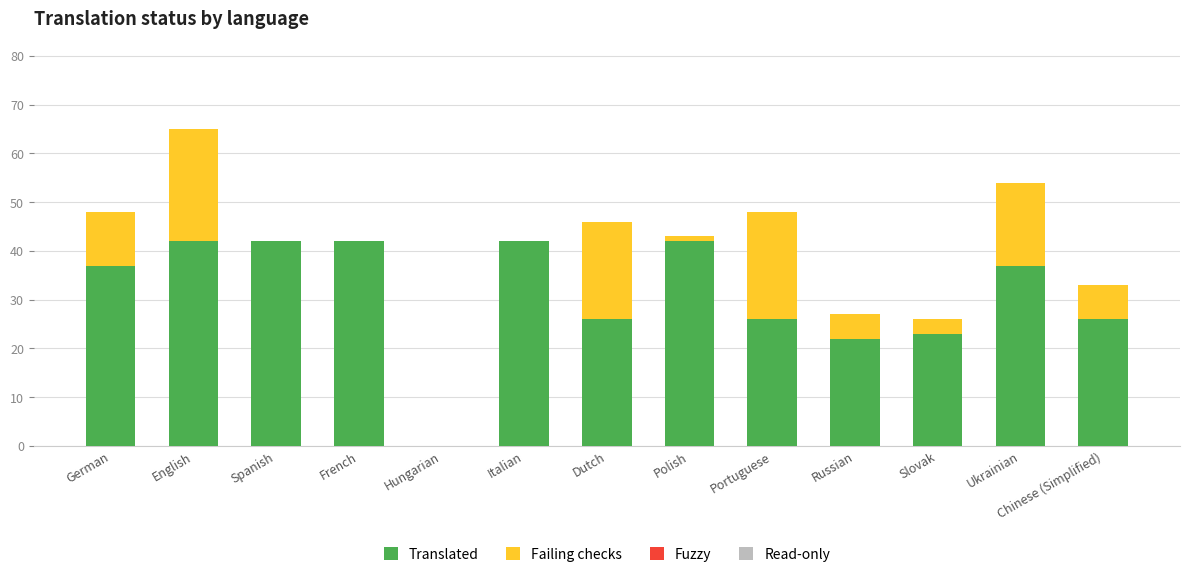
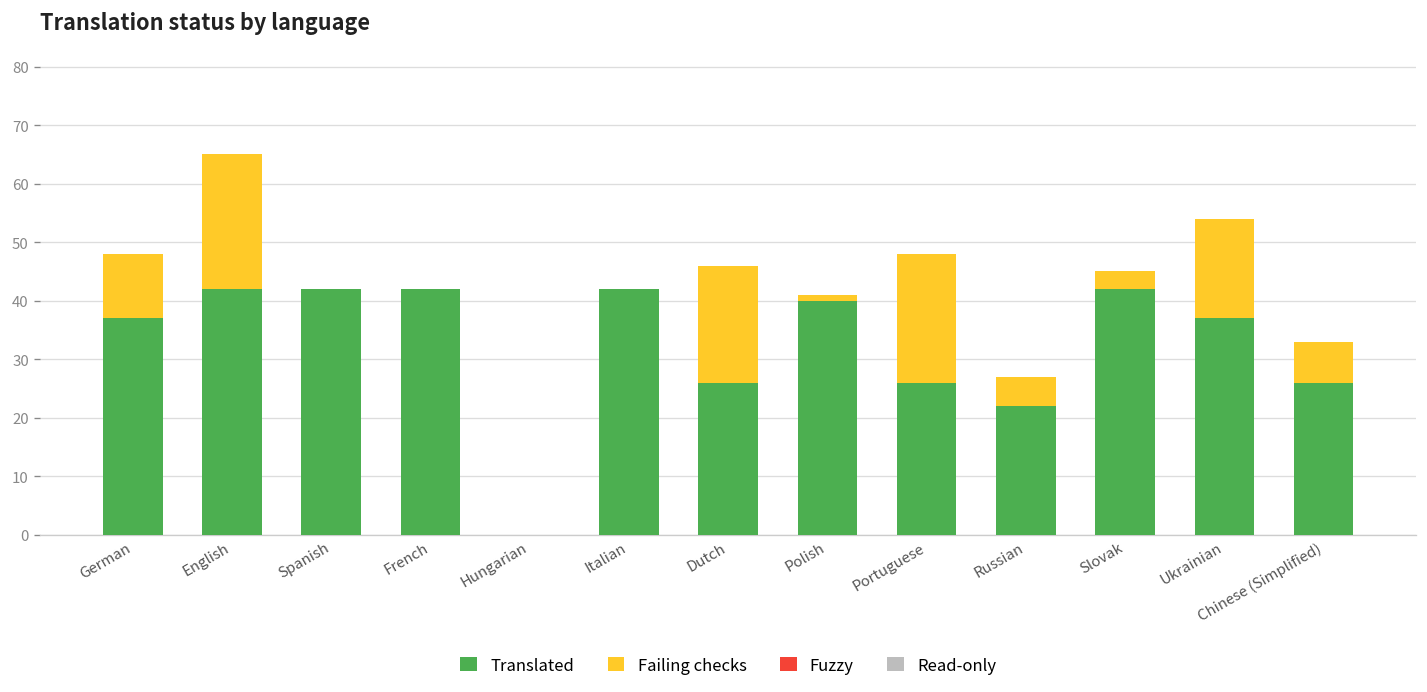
Translated, Polish: 42 -> 40
Translated, Slovak: 23 -> 42
